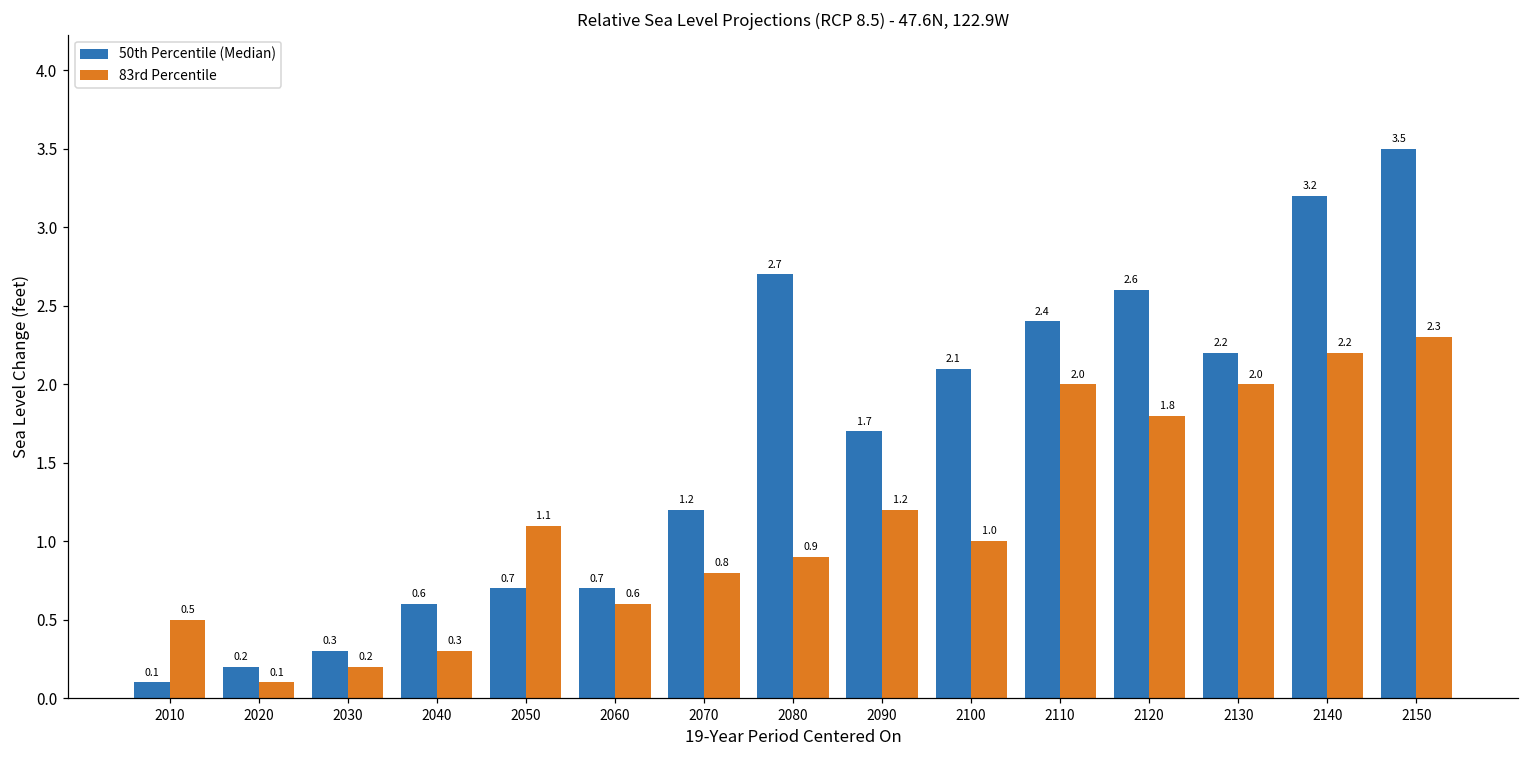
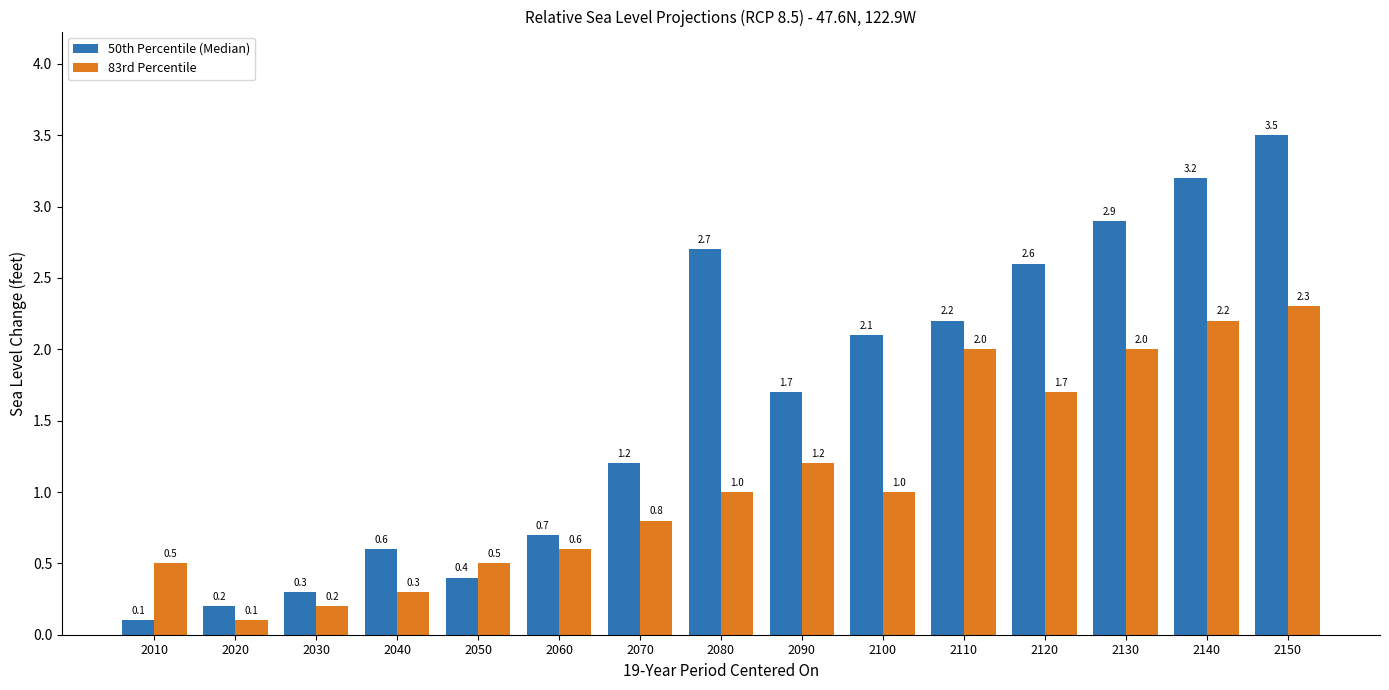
50th Percentile (Median), 2050: 0.7 -> 0.4
83rd Percentile, 2050: 1.1 -> 0.5
83rd Percentile, 2080: 0.9 -> 1.0
50th Percentile (Median), 2110: 2.4 -> 2.2
83rd Percentile, 2120: 1.8 -> 1.7
50th Percentile (Median), 2130: 2.2 -> 2.9
